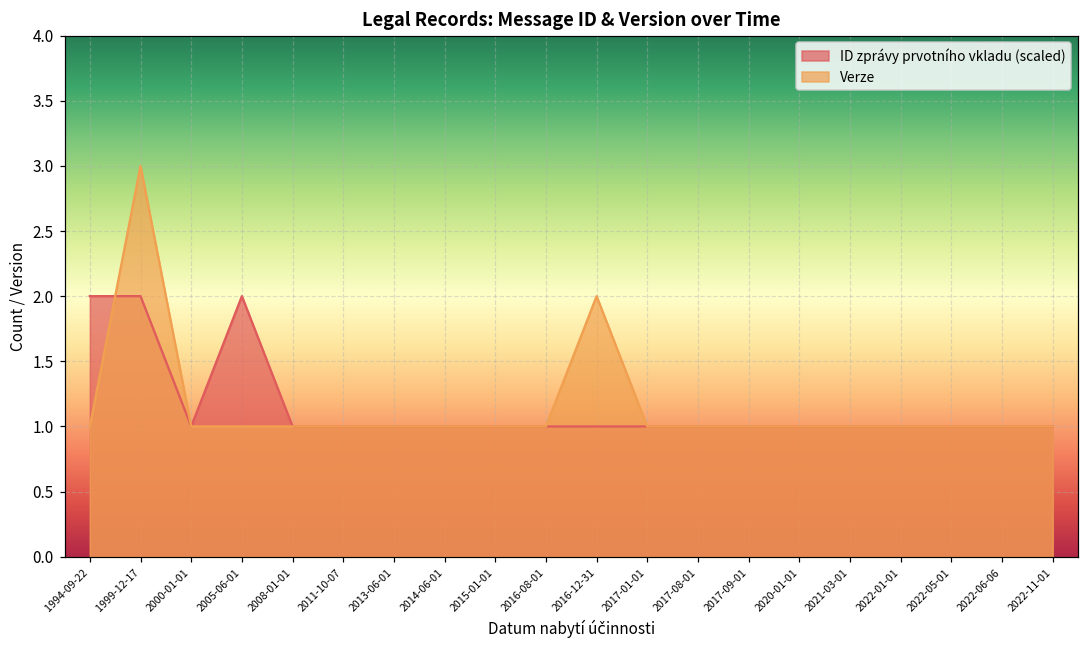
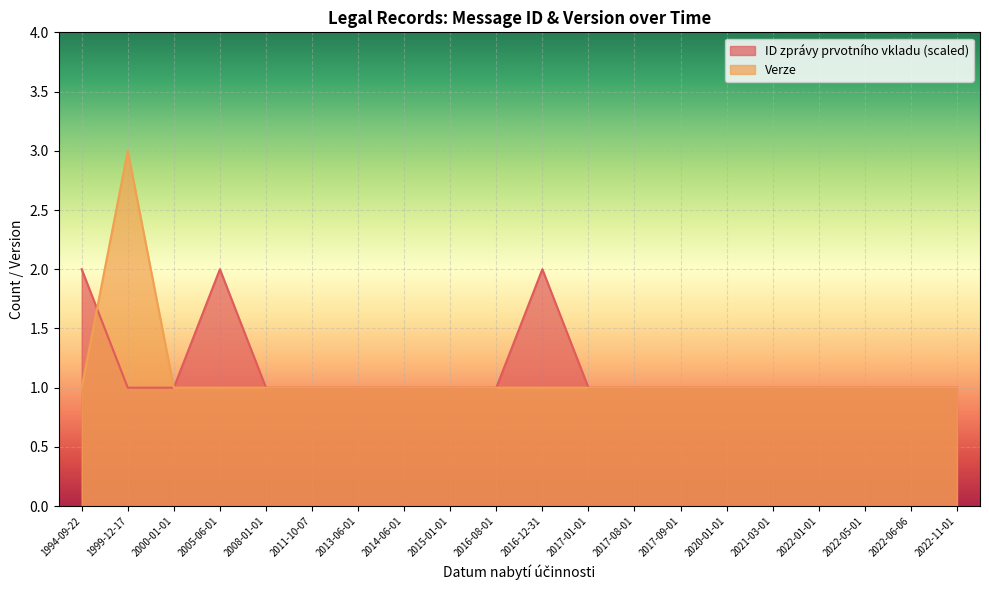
ID zprávy prvotního vkladu (scaled), 1999-12-17: 2 -> 1
ID zprávy prvotního vkladu (scaled), 2016-12-31: 1 -> 2
Verze, 2016-12-31: 2 -> 1
